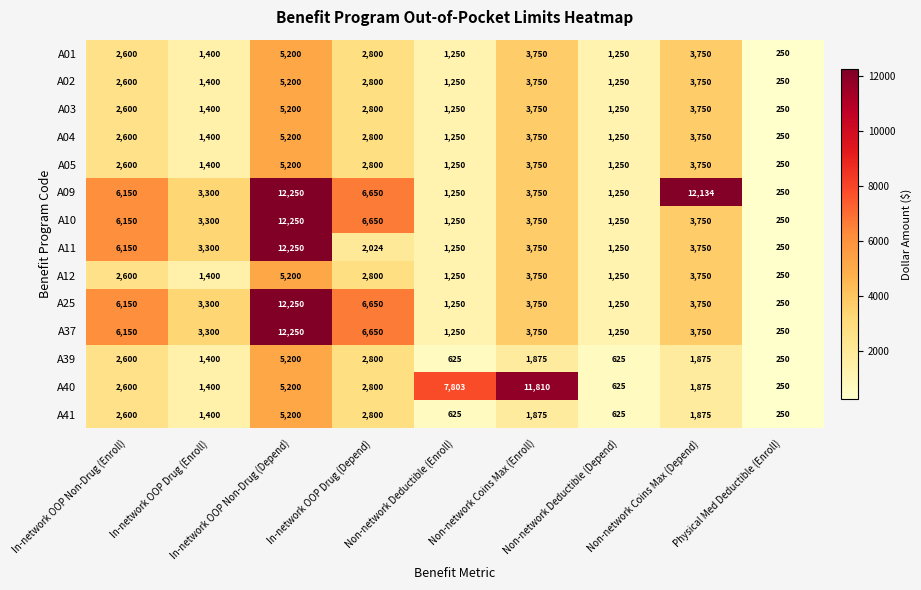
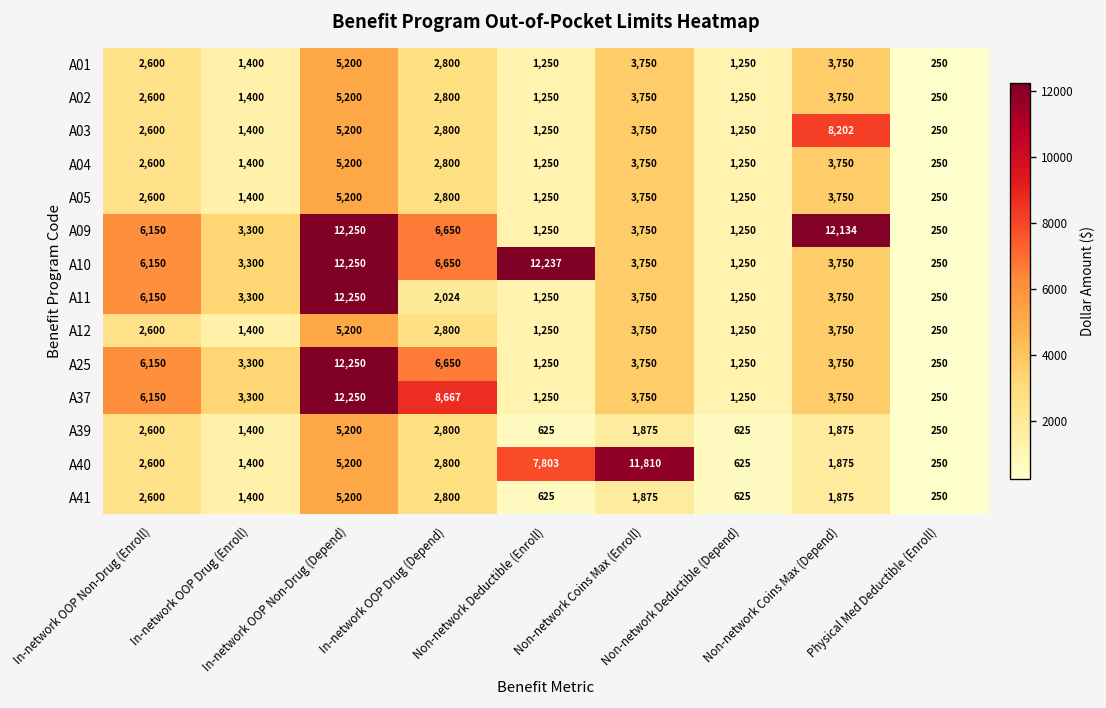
A03, Non-network Coins Max (Depend): 3,750 -> 8,202
A10, Non-network Deductible (Enroll): 1,250 -> 12,237
A37, In-network OOP Drug (Depend): 6,650 -> 8,667
